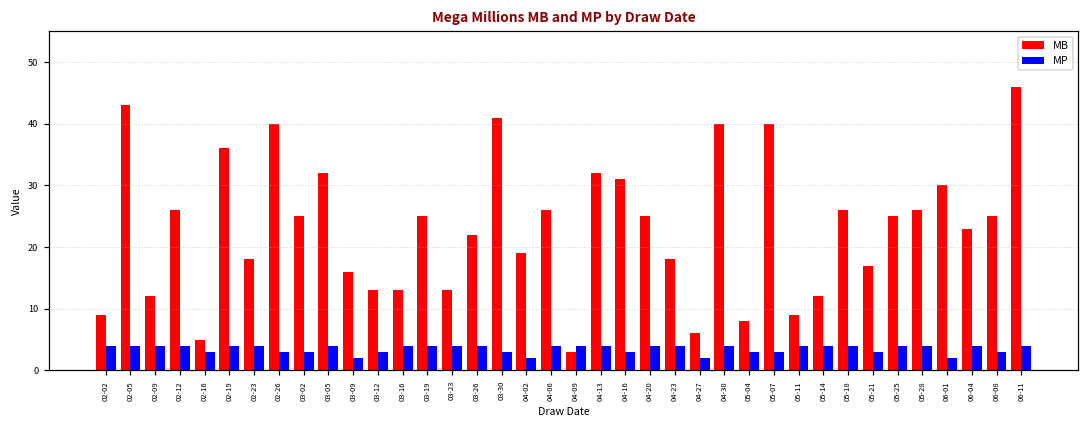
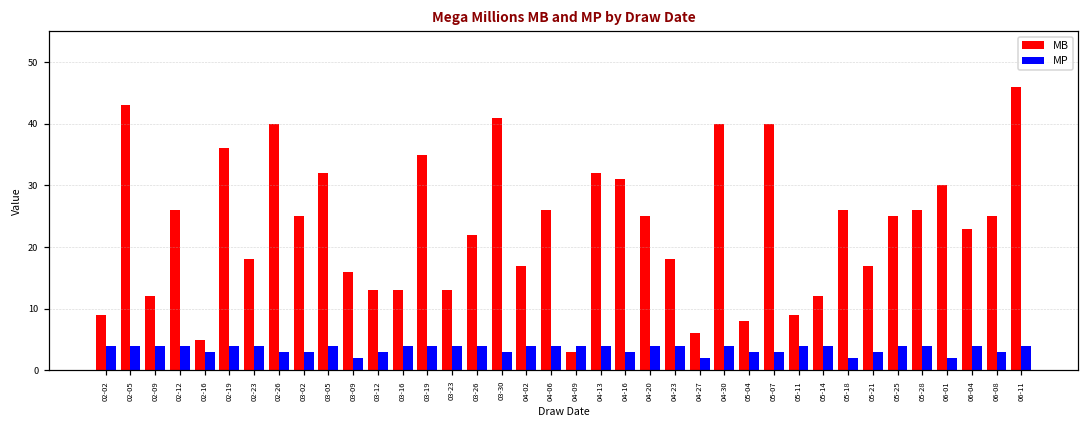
MB, 03-19: 25 -> 35
MB, 04-02: 19 -> 17
MP, 04-02: 2 -> 4
MP, 05-18: 4 -> 2
